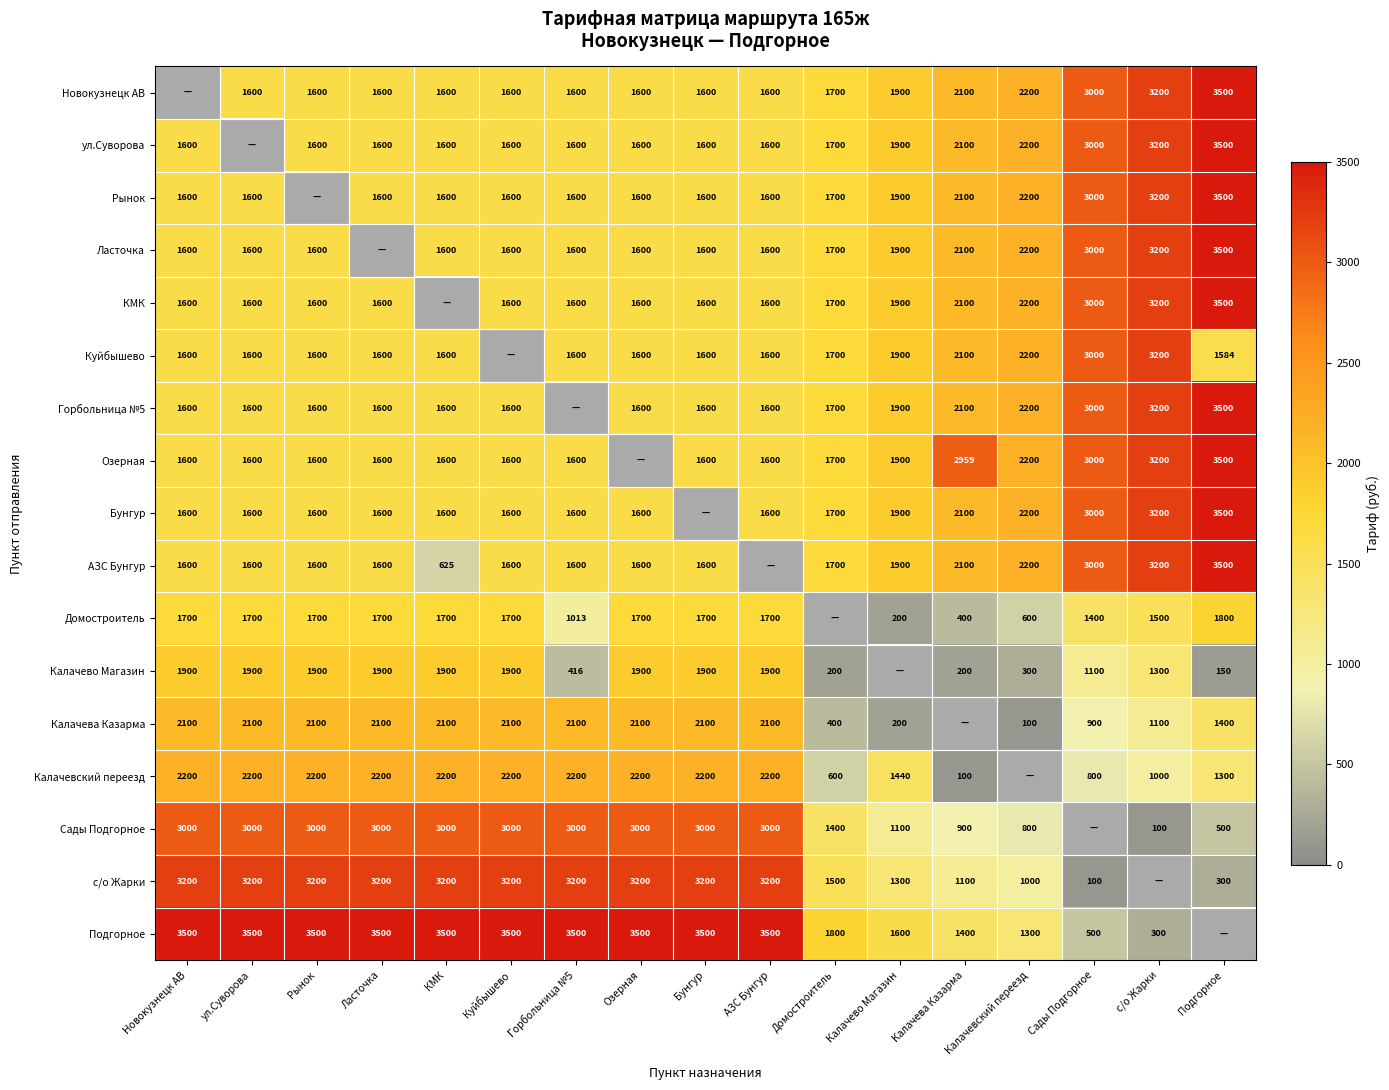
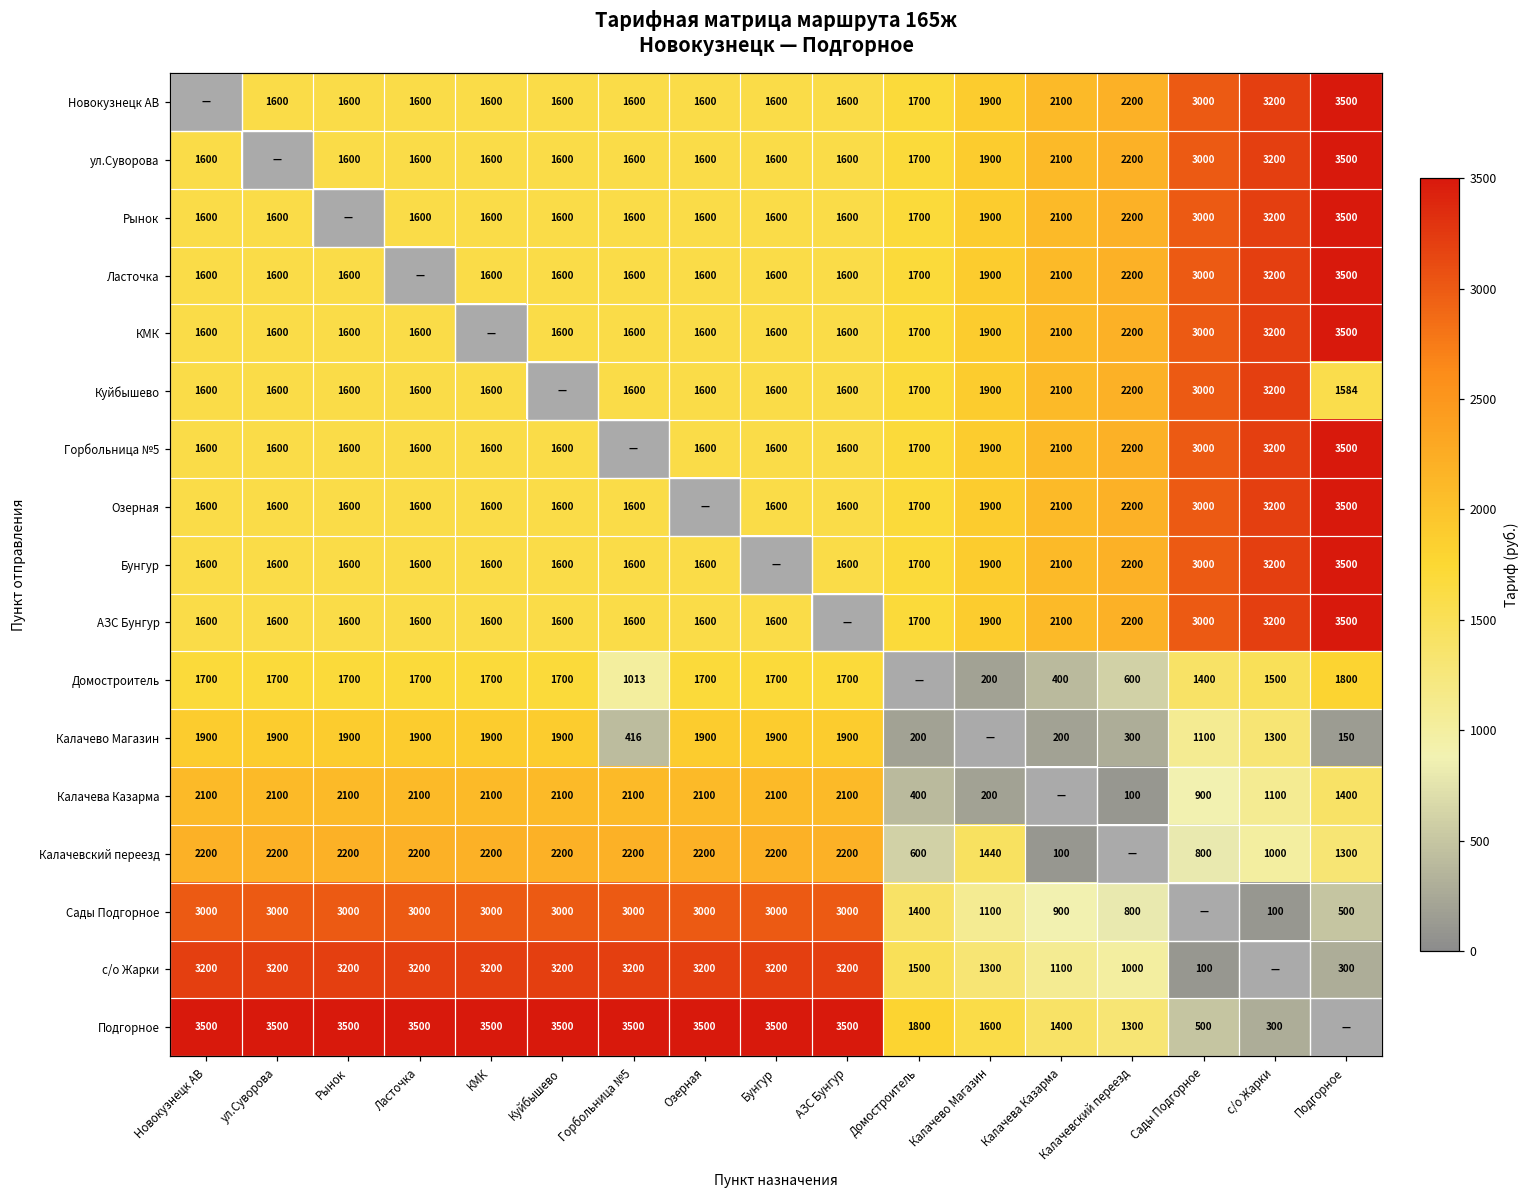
Озерная, Калачева Казарма: 2959 -> 2100
АЗС Бунгур, КМК: 625 -> 1600
